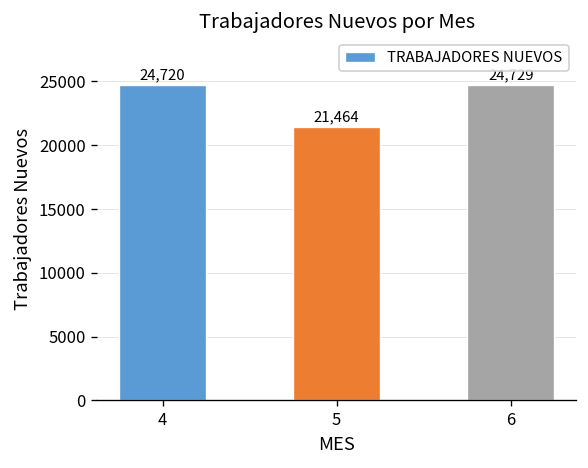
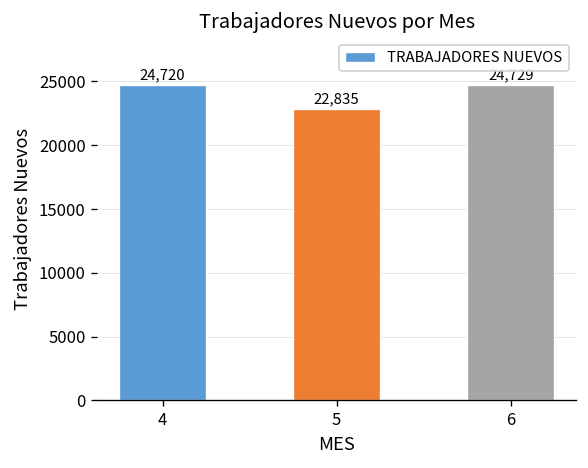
5: 21,464 -> 22,835
